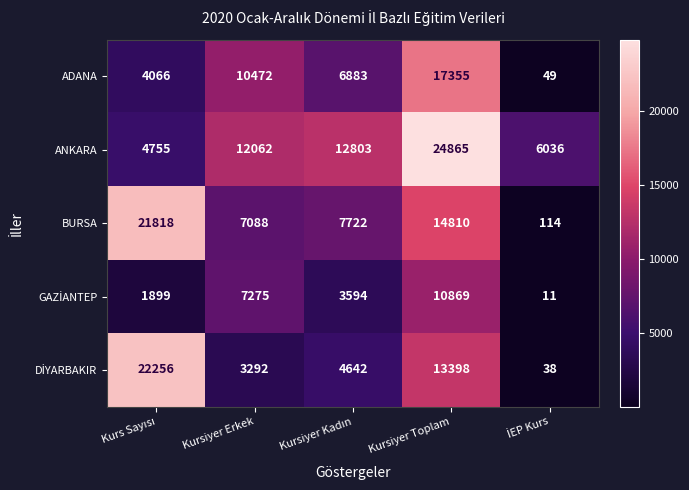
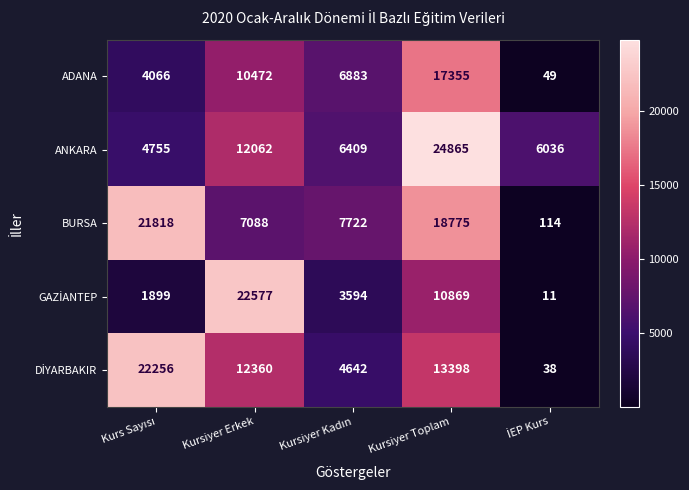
ANKARA, Kursiyer Kadın: 12803 -> 6409
BURSA, Kursiyer Toplam: 14810 -> 18775
GAZİANTEP, Kursiyer Erkek: 7275 -> 22577
DİYARBAKIR, Kursiyer Erkek: 3292 -> 12360
